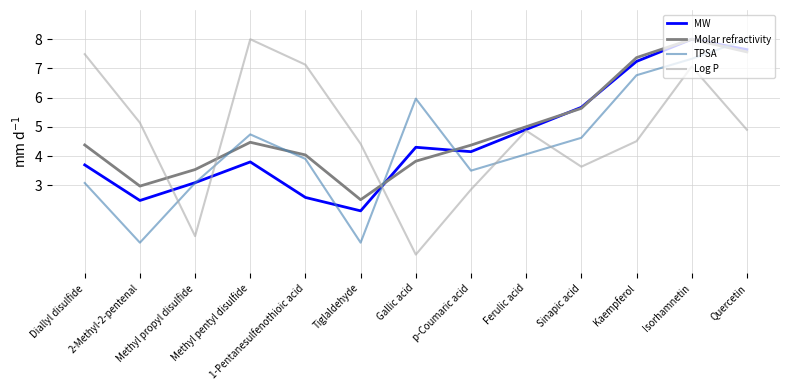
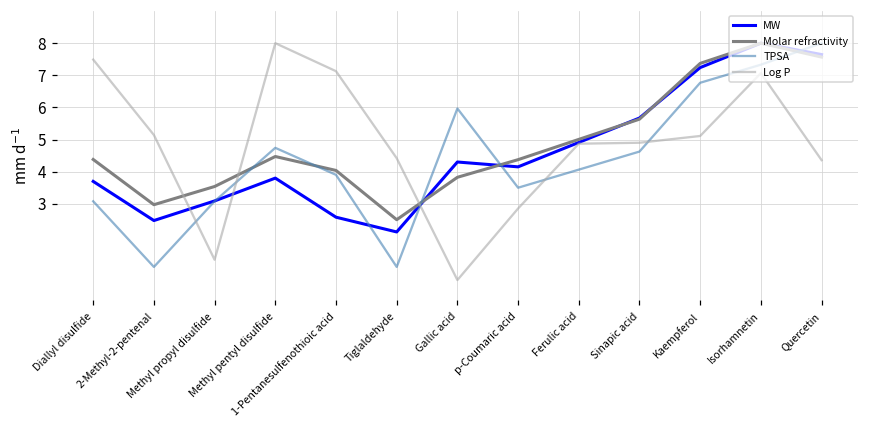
Log P, Sinapic acid: 3.6 -> 4.9
Log P, Kaempferol: 4.5 -> 5.1
Log P, Quercetin: 4.9 -> 4.4
